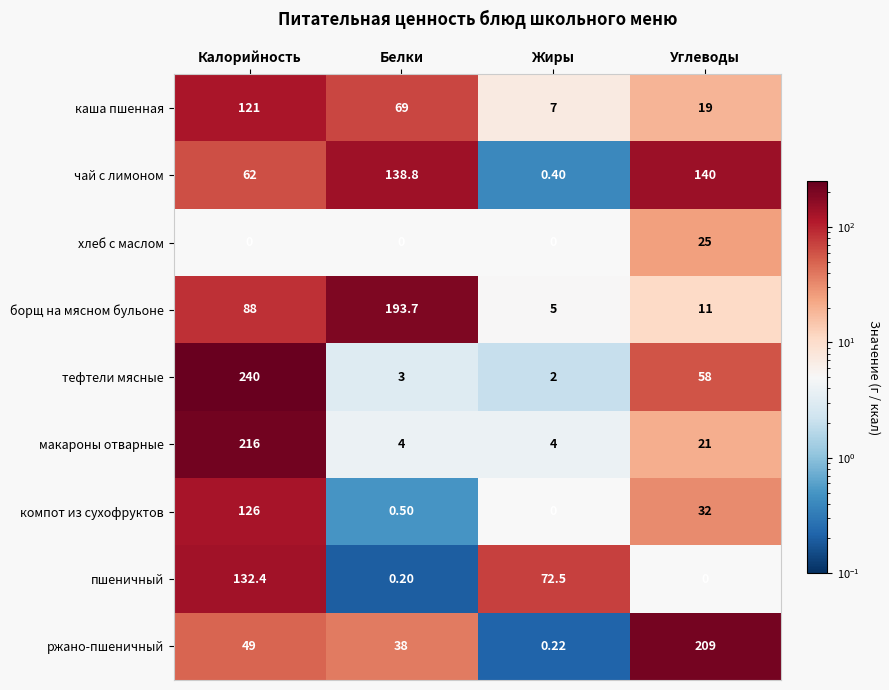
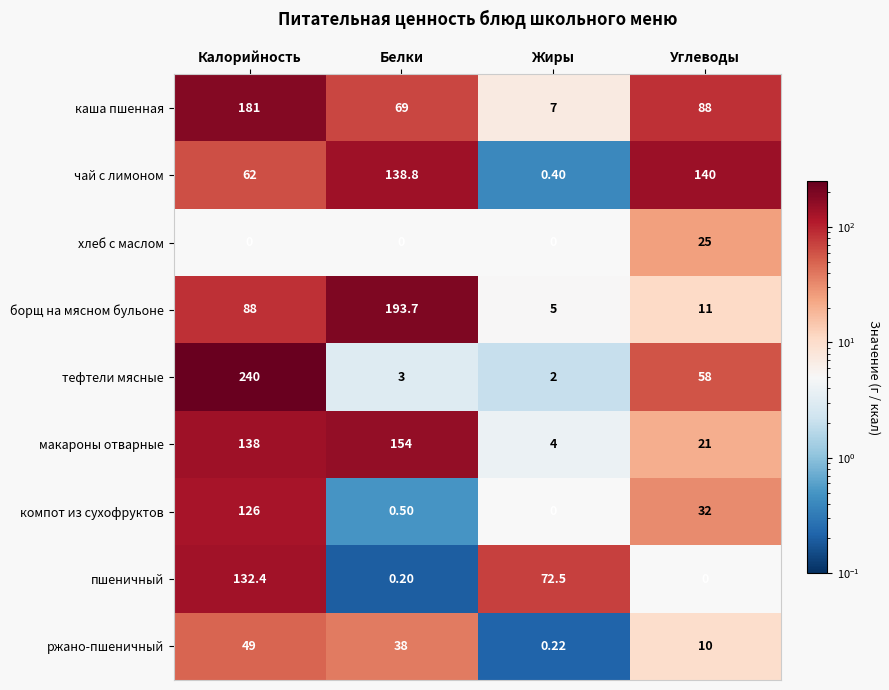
каша пшенная, Калорийность: 121 -> 181
каша пшенная, Углеводы: 19 -> 88
макароны отварные, Калорийность: 216 -> 138
макароны отварные, Белки: 4 -> 154
ржано-пшеничный, Углеводы: 209 -> 10
